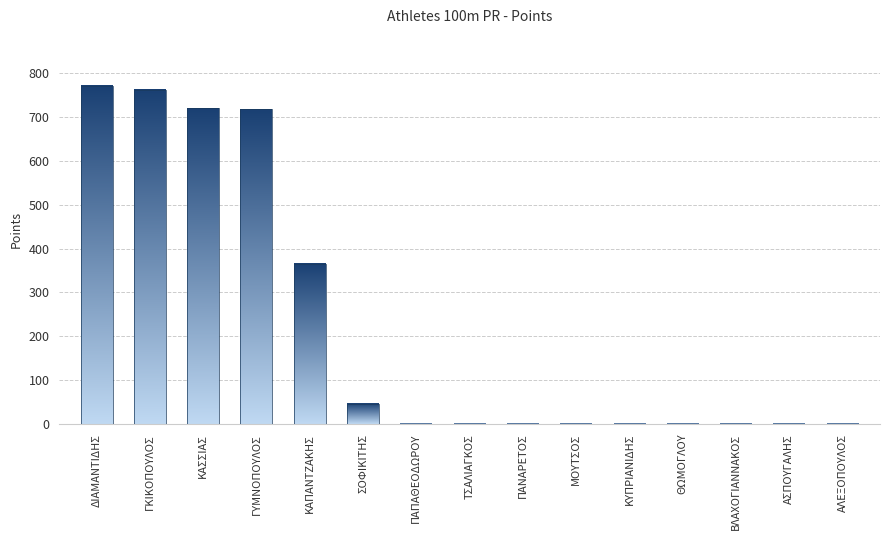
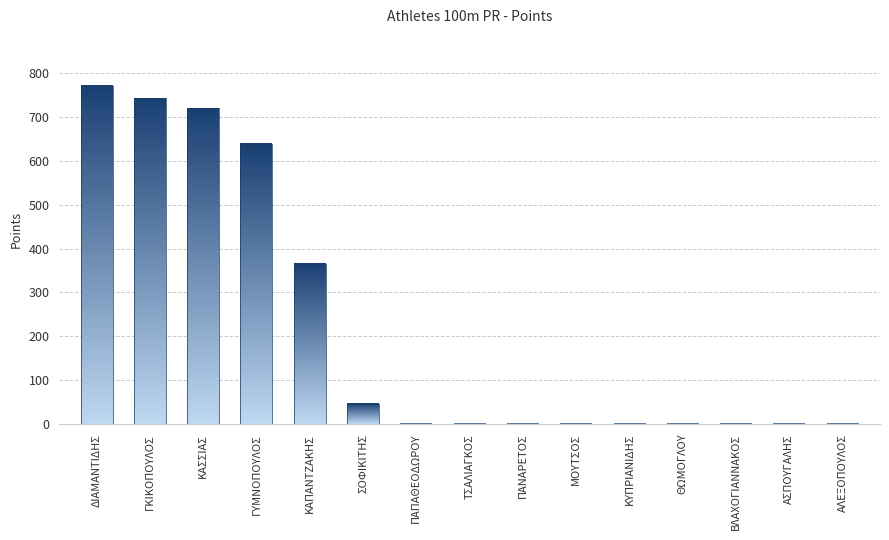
ΓΚΙΚΟΠΟΥΛΟΣ: 760 -> 740
ΓΥΜΝΟΠΟΥΛΟΣ: 720 -> 640
